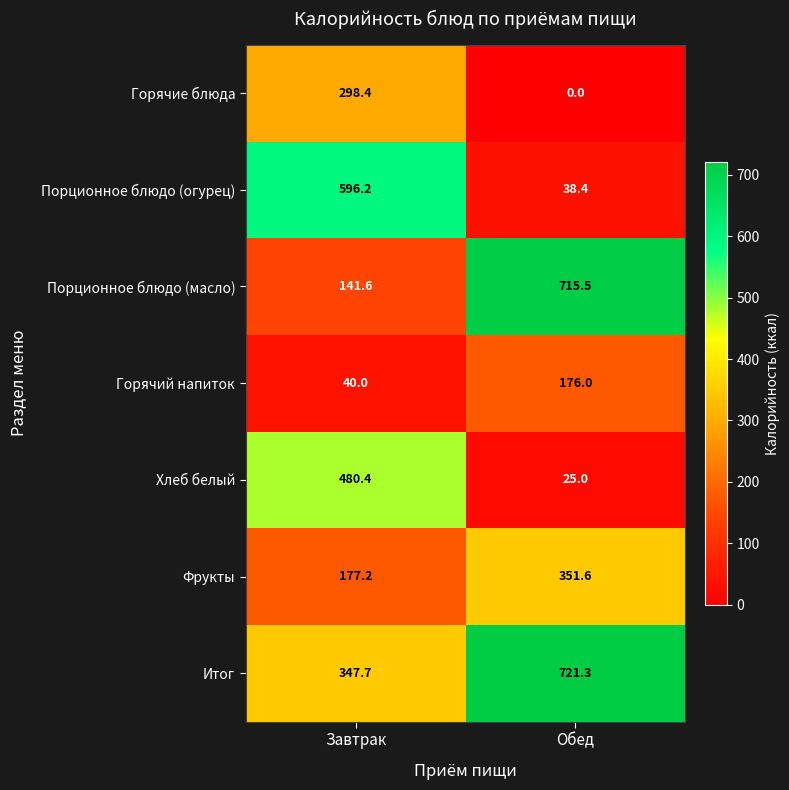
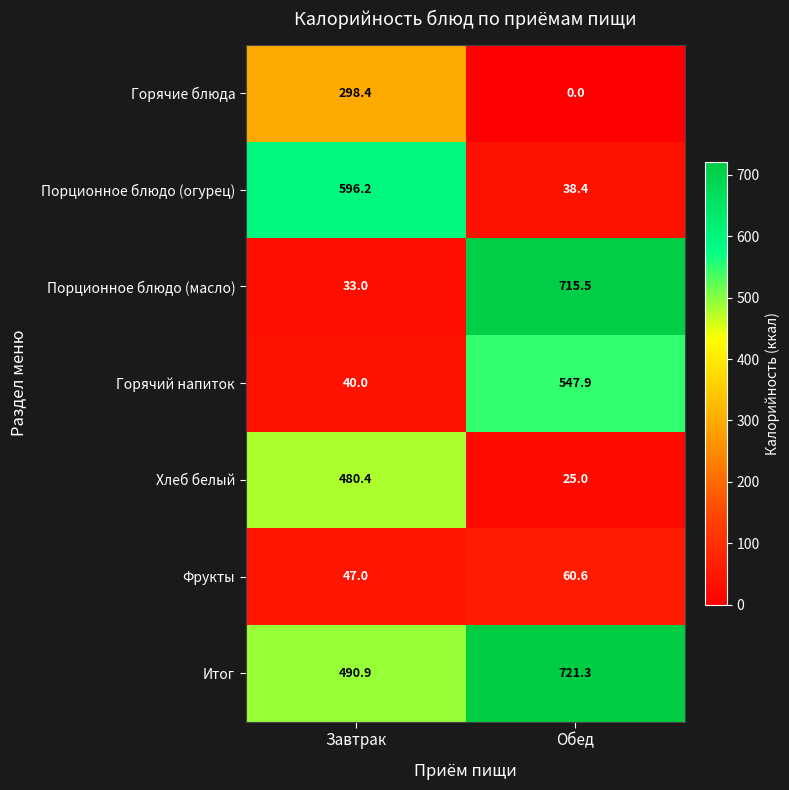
Порционное блюдо (масло), Завтрак: 141.6 -> 33.0
Горячий напиток, Обед: 176.0 -> 547.9
Фрукты, Завтрак: 177.2 -> 47.0
Фрукты, Обед: 351.6 -> 60.6
Итог, Завтрак: 347.7 -> 490.9
